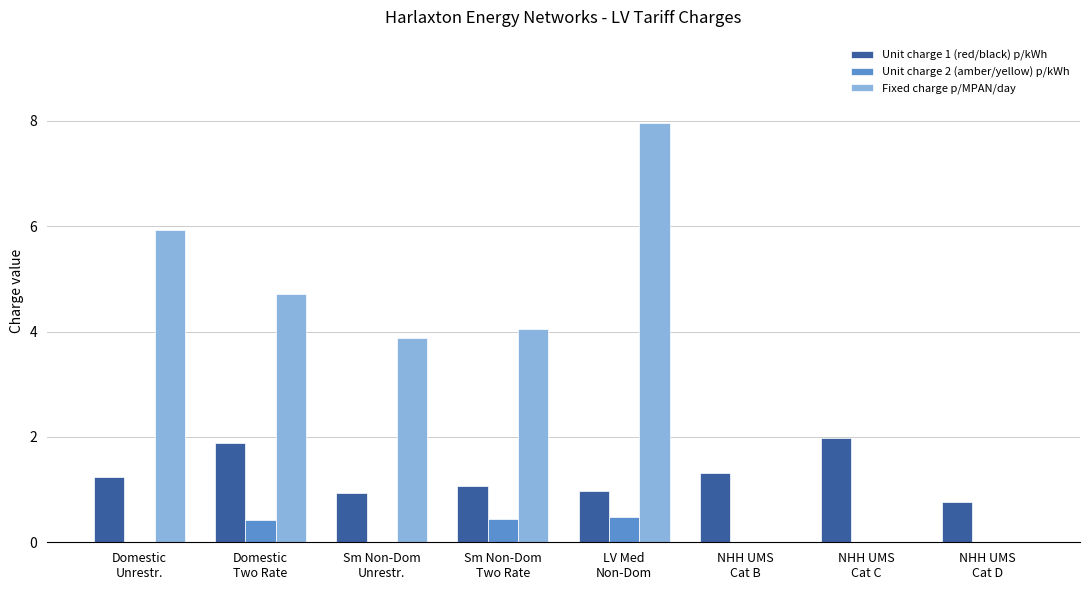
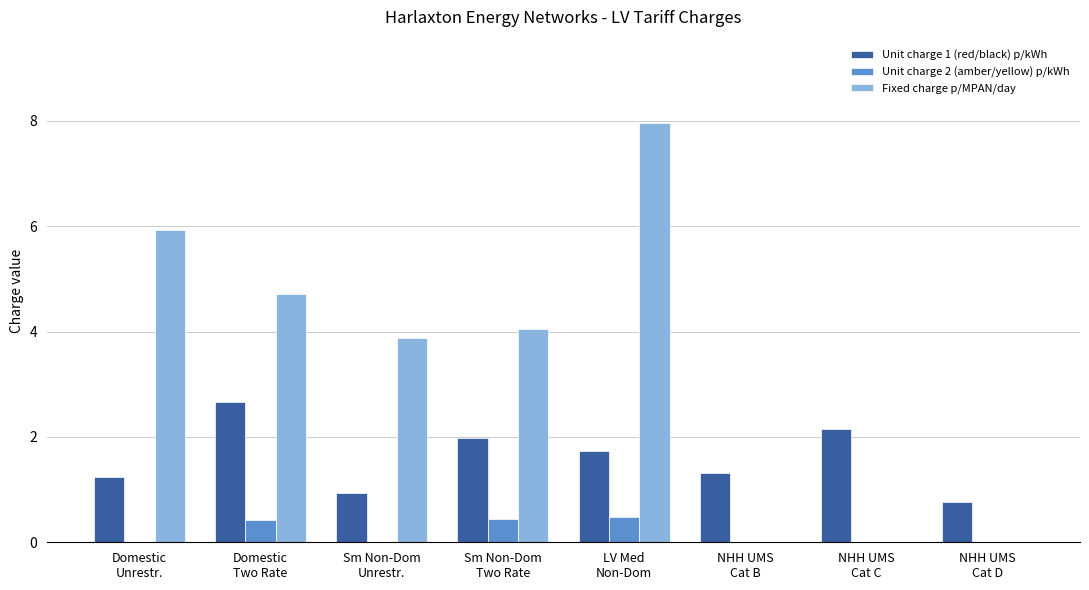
Unit charge 1 (red/black) p/kWh, Domestic Two Rate: 1.9 -> 2.7
Unit charge 1 (red/black) p/kWh, Sm Non-Dom Two Rate: 1.1 -> 2.0
Unit charge 1 (red/black) p/kWh, LV Med Non-Dom: 1.0 -> 1.7
Unit charge 1 (red/black) p/kWh, NHH UMS Cat C: 2.0 -> 2.2
